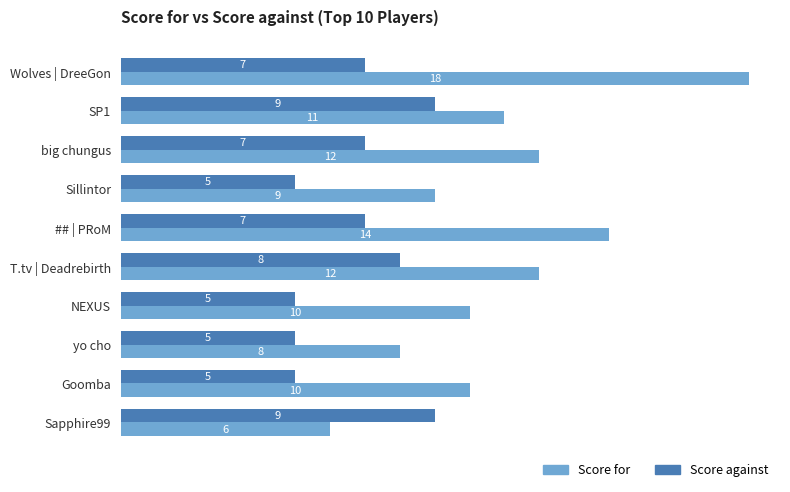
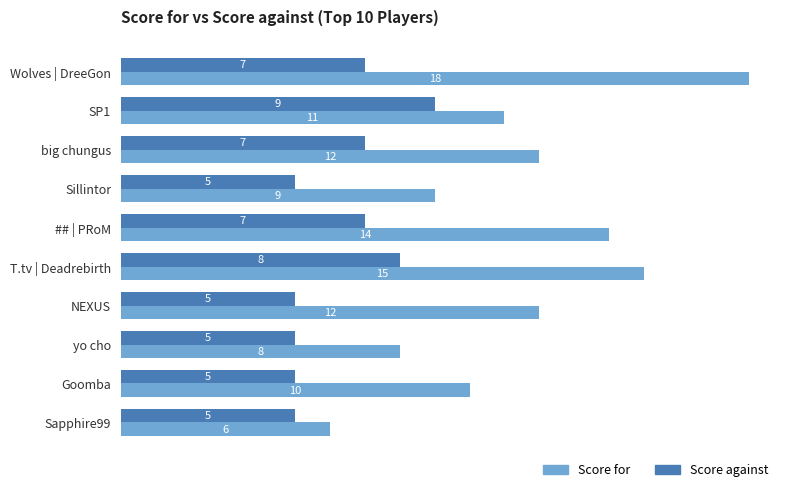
Score for, T.tv | Deadrebirth: 12 -> 15
Score for, NEXUS: 10 -> 12
Score against, Sapphire99: 9 -> 5
